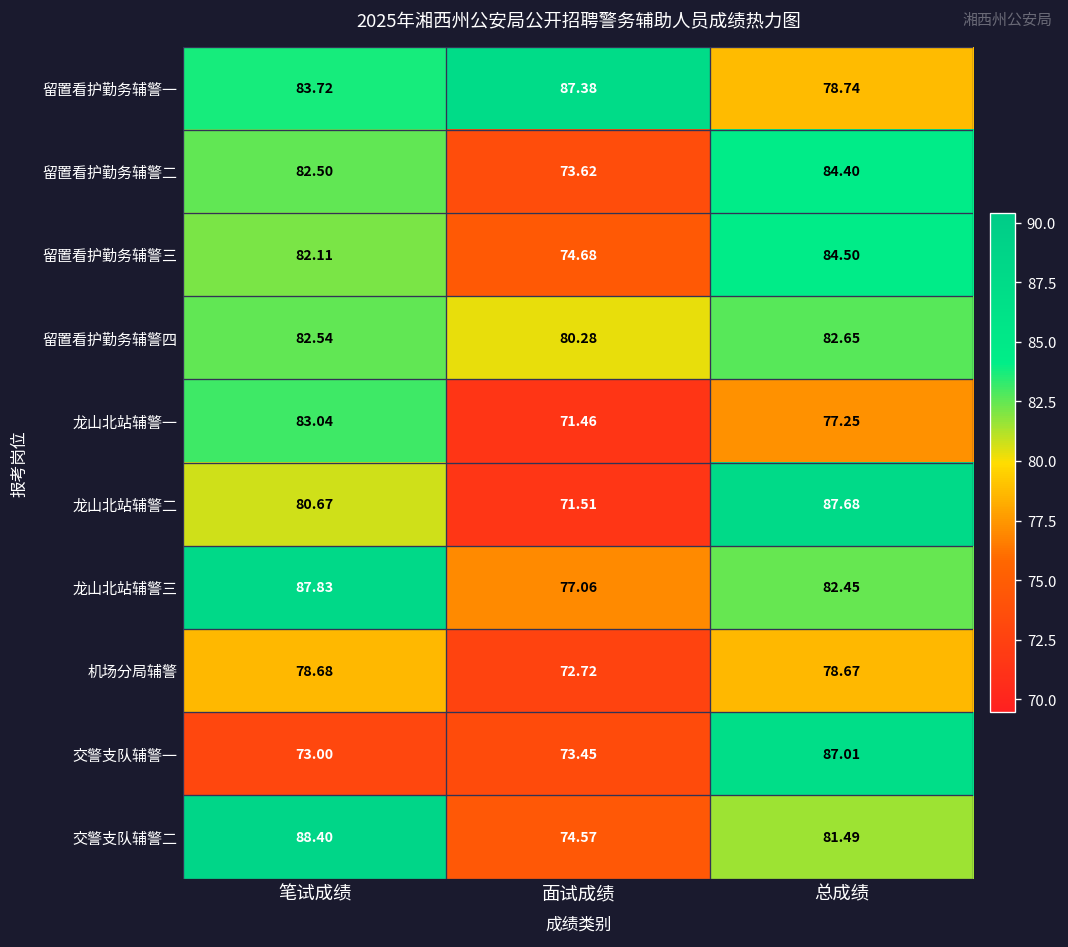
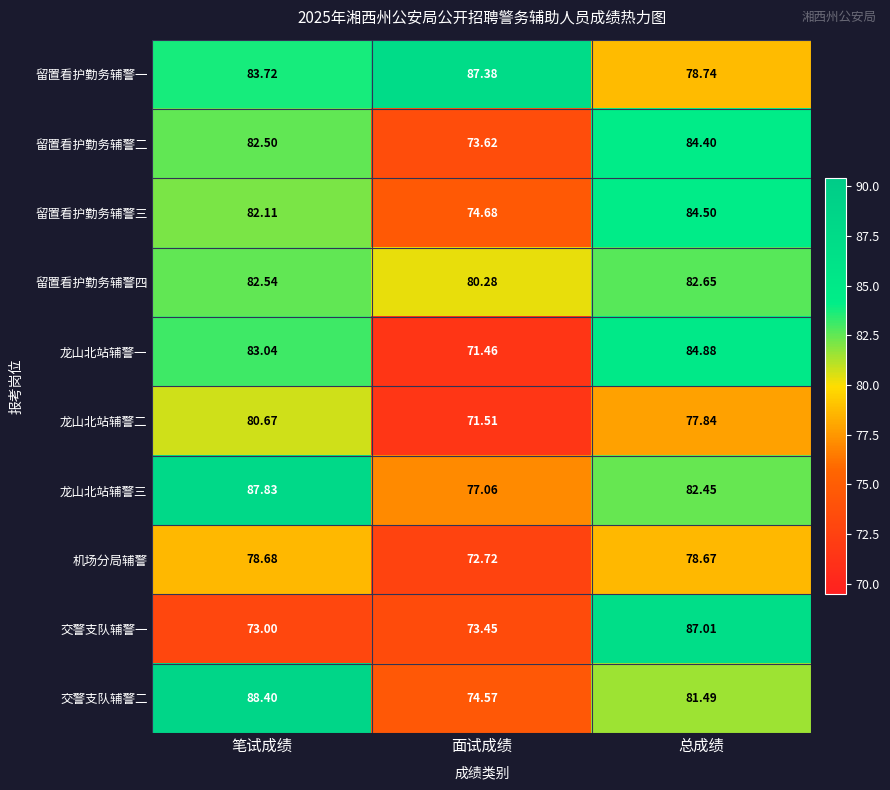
龙山北站辅警一, 总成绩: 77.25 -> 84.88
龙山北站辅警二, 总成绩: 87.68 -> 77.84
